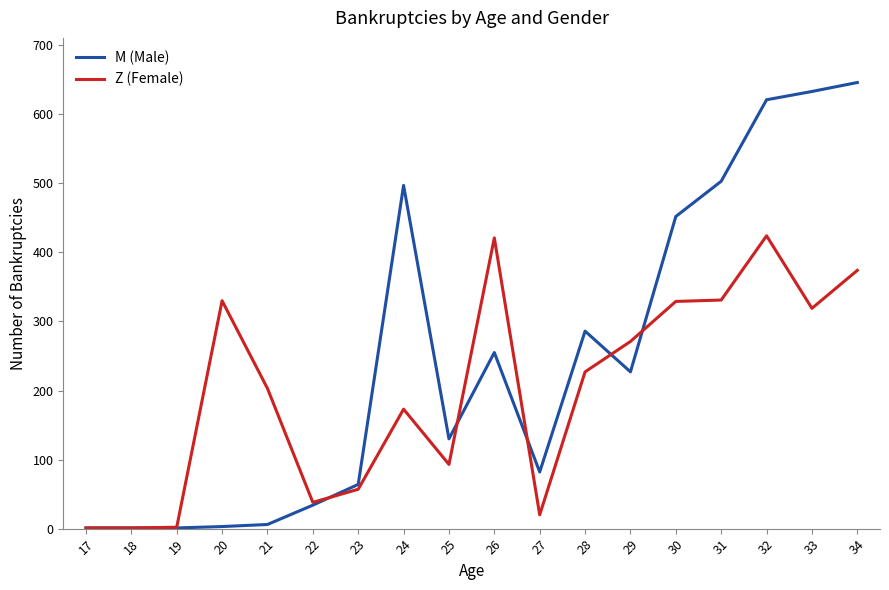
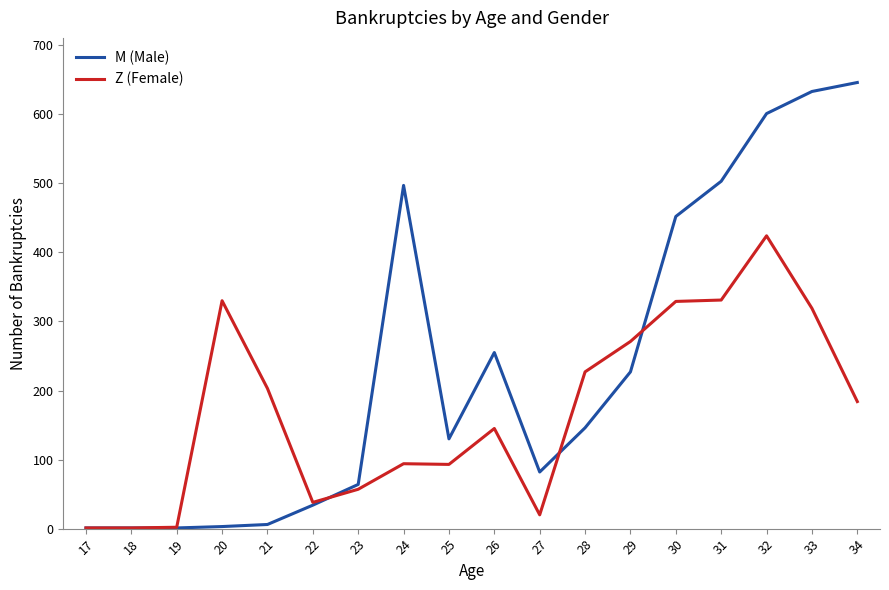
Z (Female), 24: 170 -> 90
Z (Female), 26: 420 -> 150
M (Male), 28: 290 -> 150
M (Male), 32: 620 -> 600
Z (Female), 34: 370 -> 180
